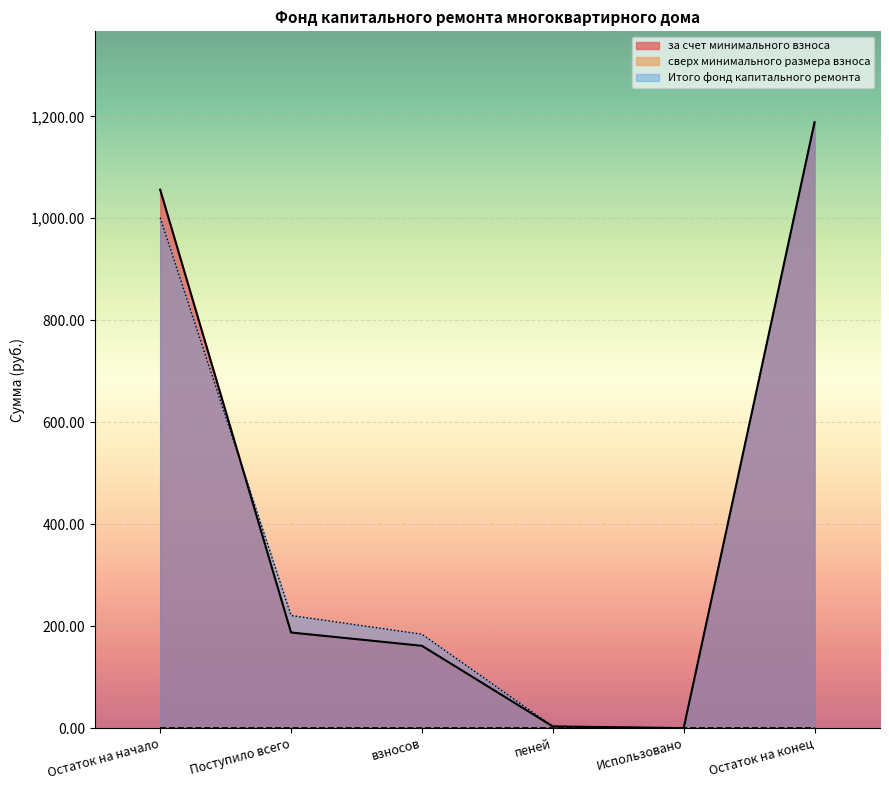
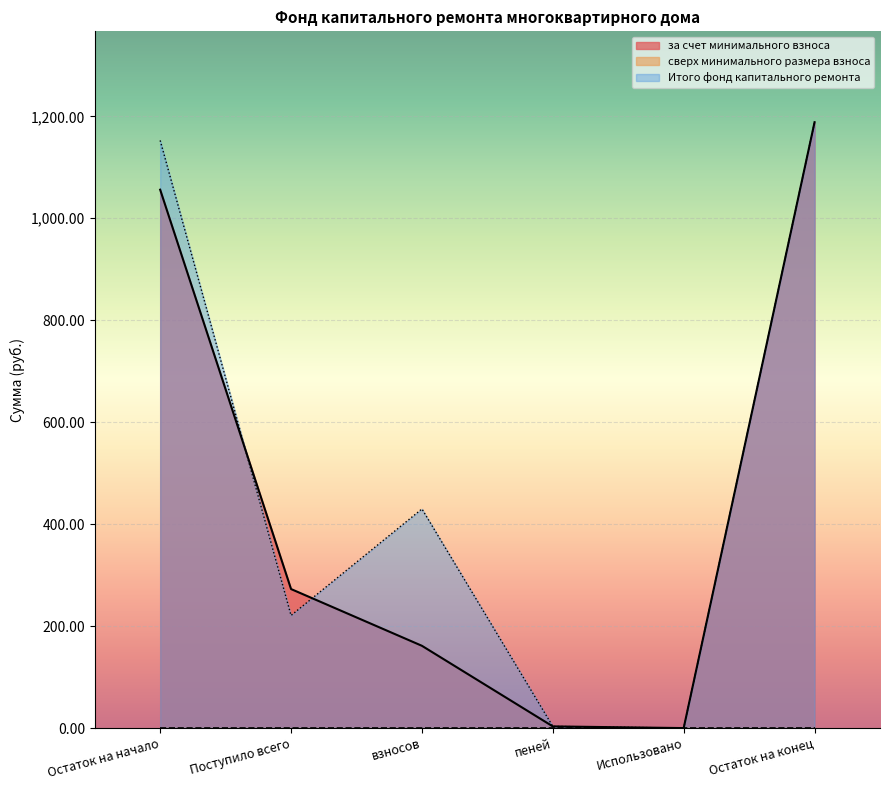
Итого фонд капитального ремонта, Остаток на начало: 1,000 -> 1,150
за счет минимального взноса, Поступило всего: 190 -> 270
Итого фонд капитального ремонта, взносов: 180 -> 430
